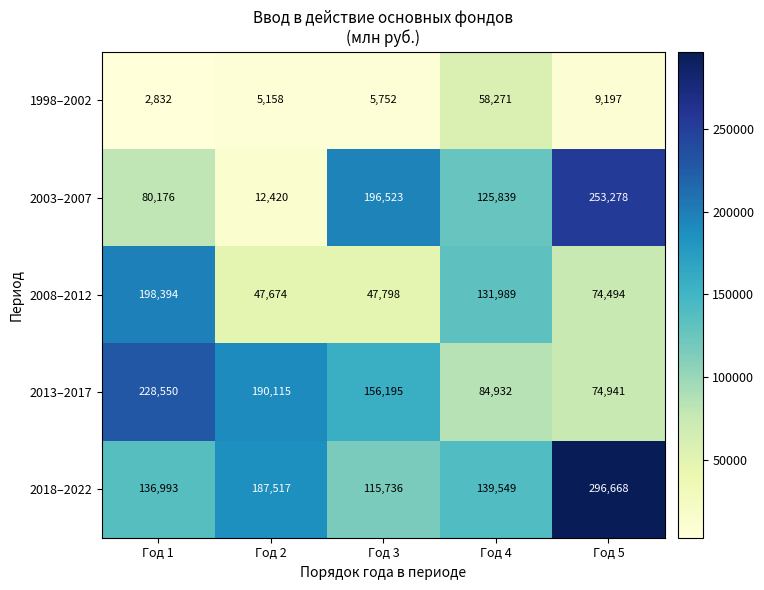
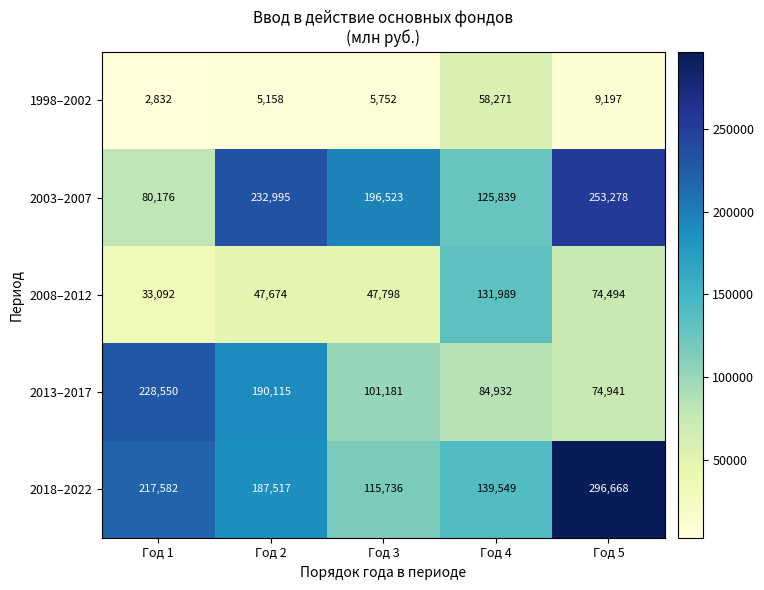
2003–2007, Год 2: 12,420 -> 232,995
2008–2012, Год 1: 198,394 -> 33,092
2013–2017, Год 3: 156,195 -> 101,181
2018–2022, Год 1: 136,993 -> 217,582
